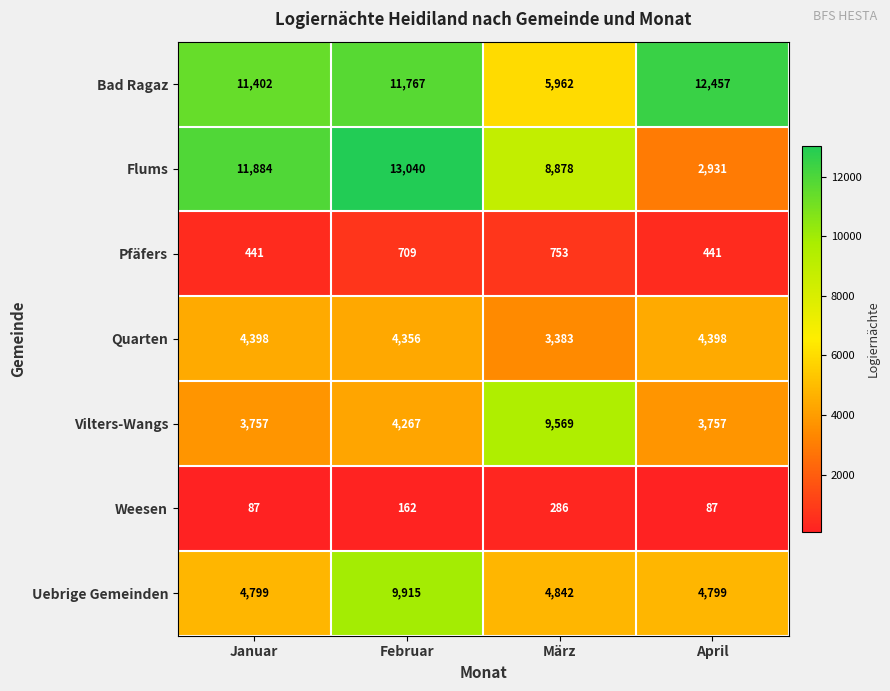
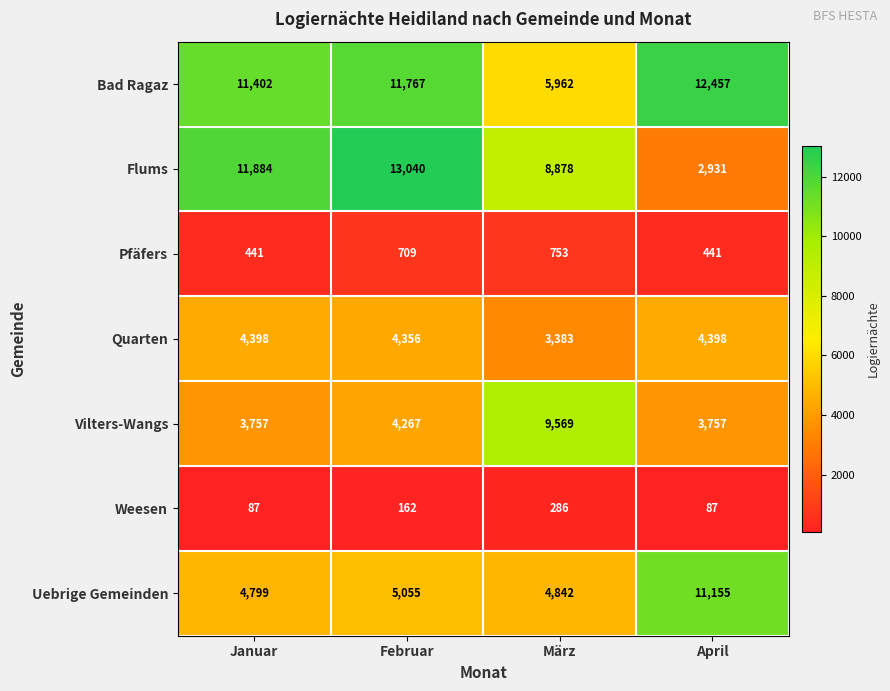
Uebrige Gemeinden, Februar: 9,915 -> 5,055
Uebrige Gemeinden, April: 4,799 -> 11,155
